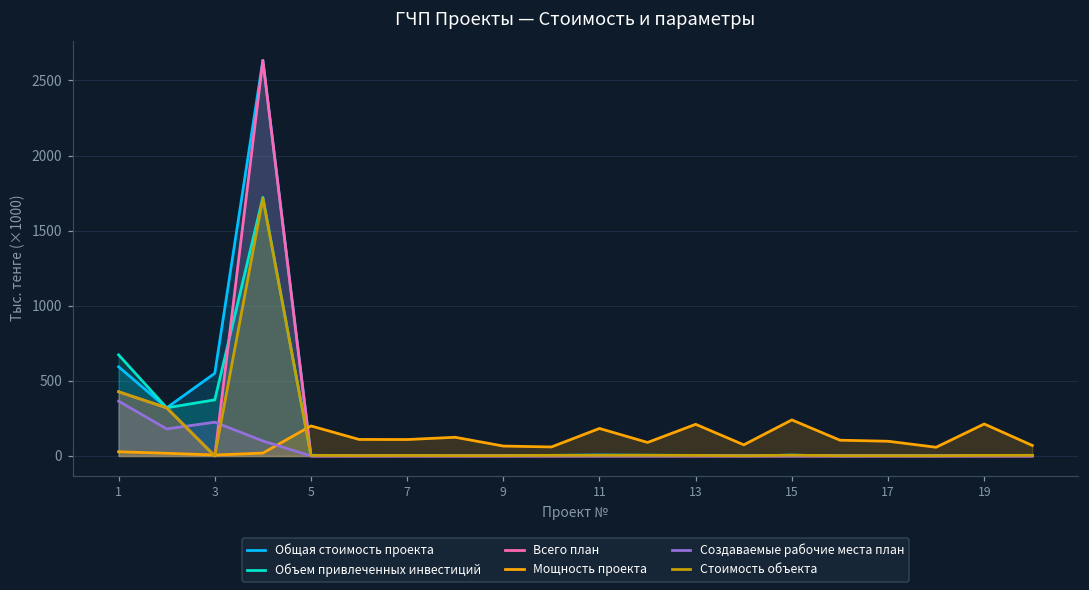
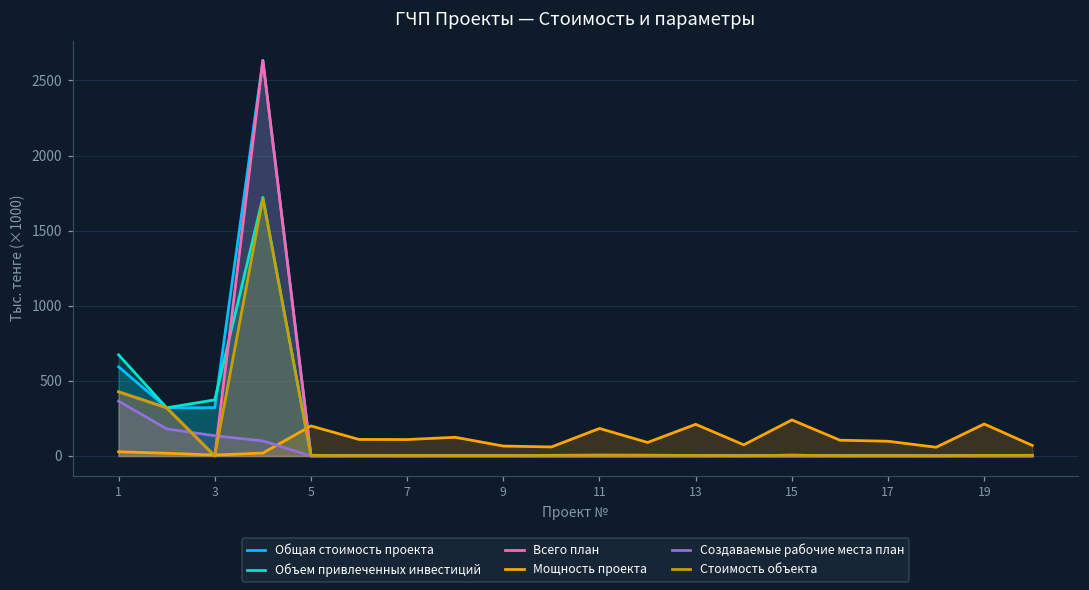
Общая стоимость проекта, 3: 550 -> 320
Создаваемые рабочие места план, 3: 230 -> 140
